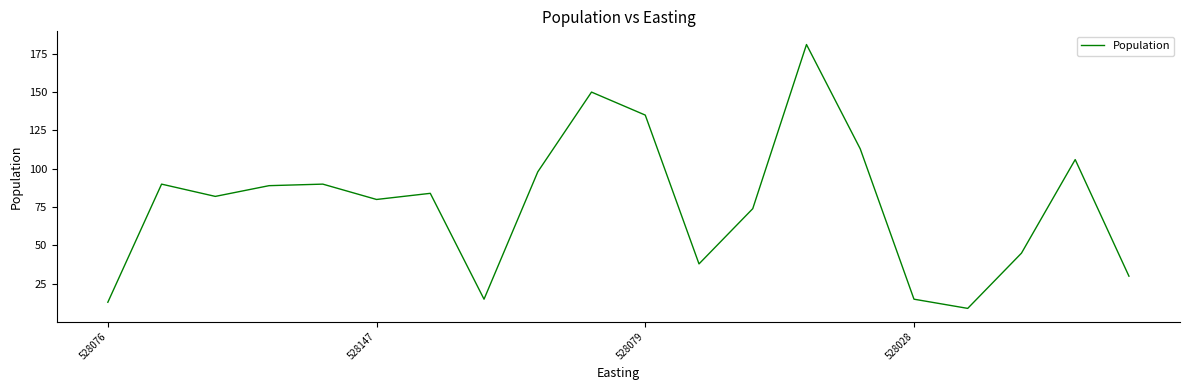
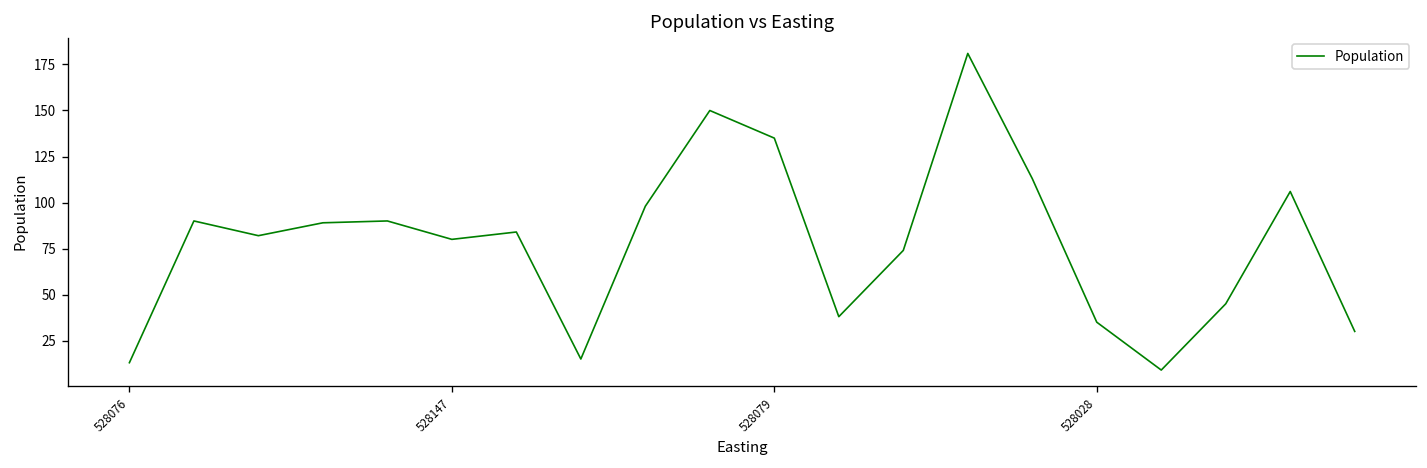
528028: 15 -> 35
